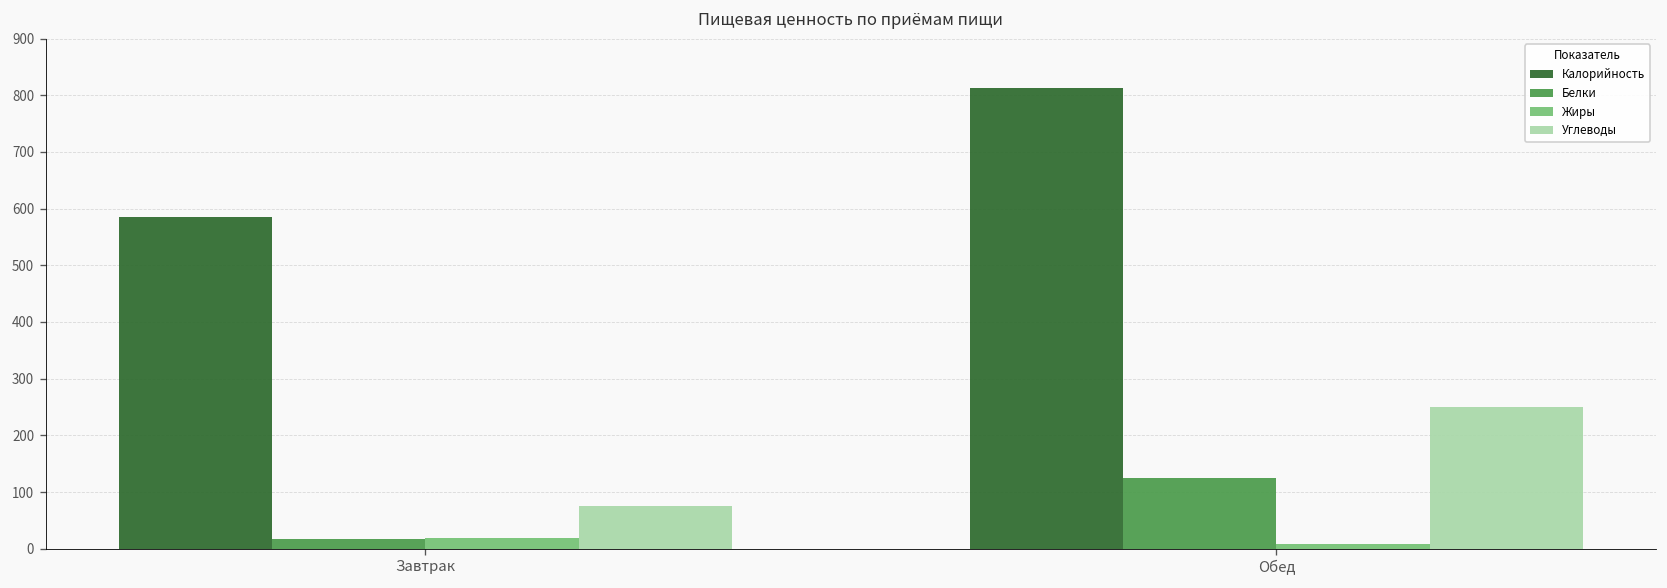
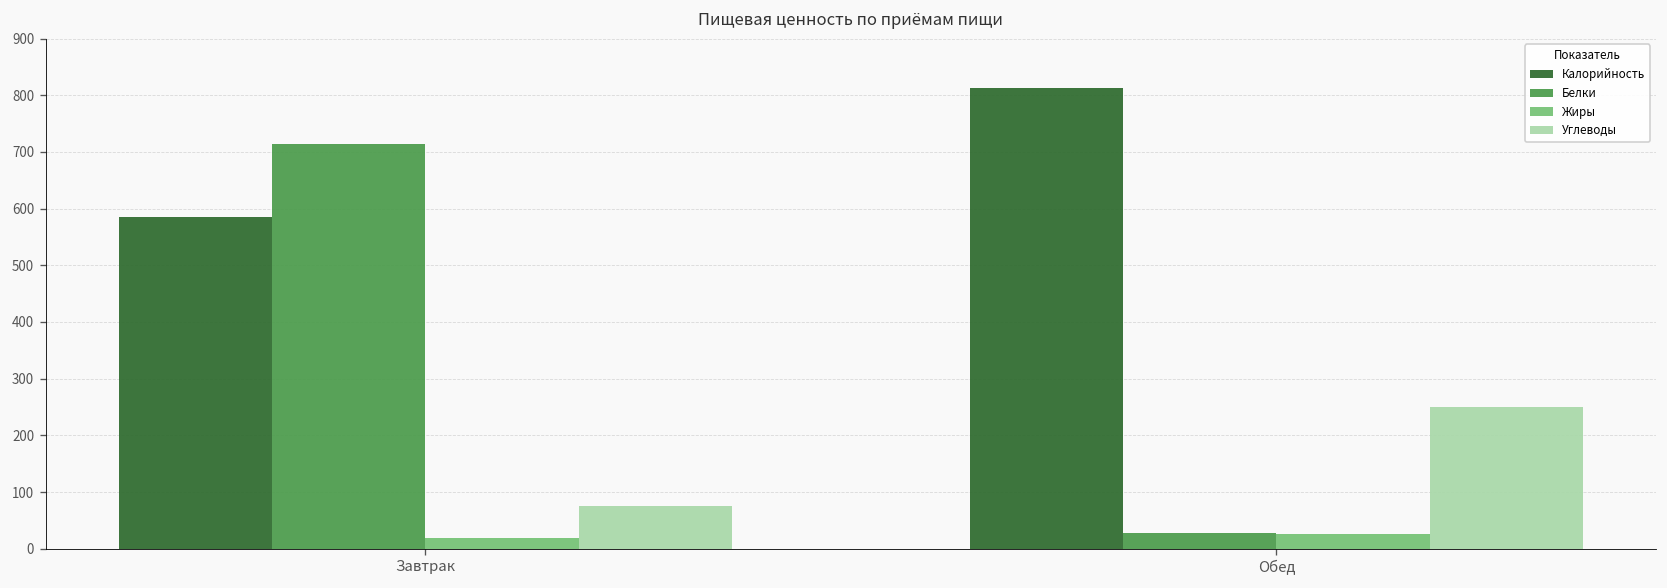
Белки, Завтрак: 20 -> 710
Белки, Обед: 130 -> 30
Жиры, Обед: 10 -> 30
